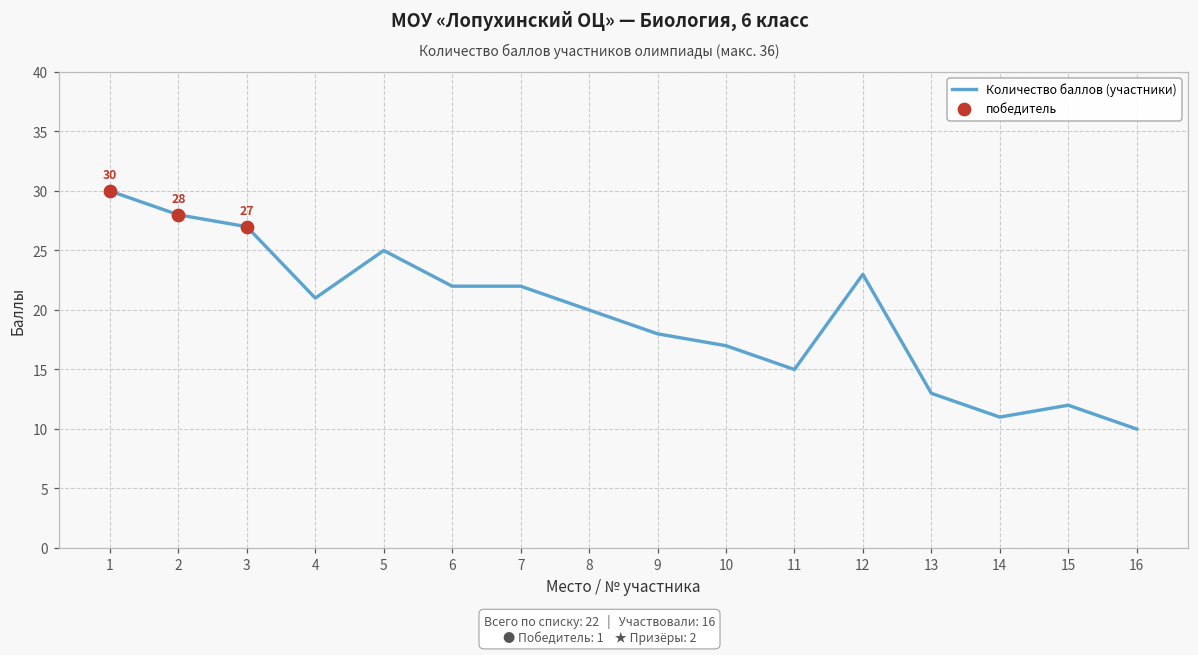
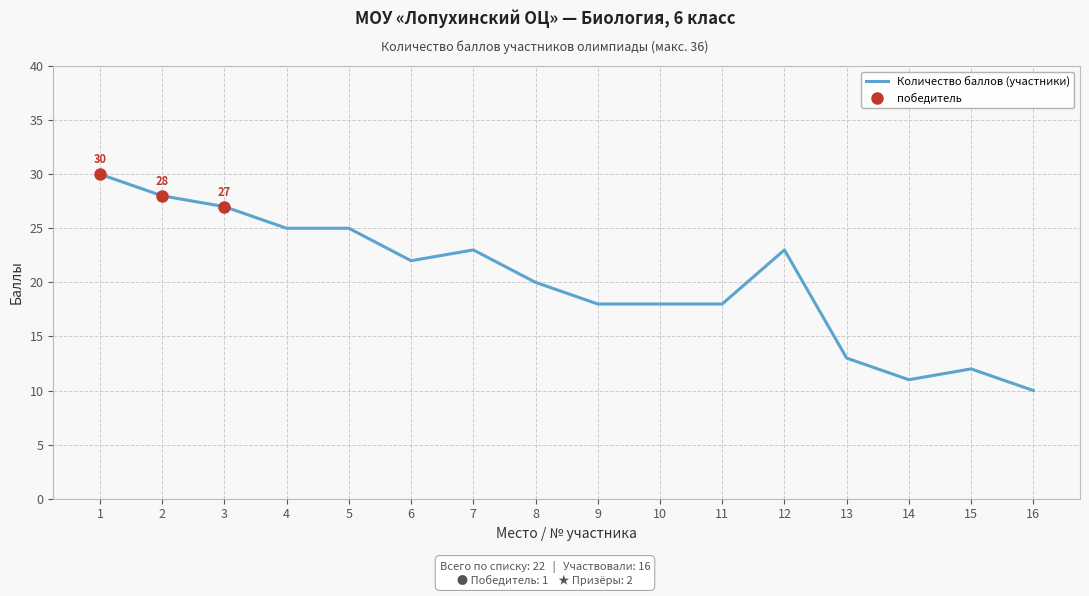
Количество баллов (участники), 4: 21 -> 25
Количество баллов (участники), 7: 22 -> 23
Количество баллов (участники), 10: 17 -> 18
Количество баллов (участники), 11: 15 -> 18
